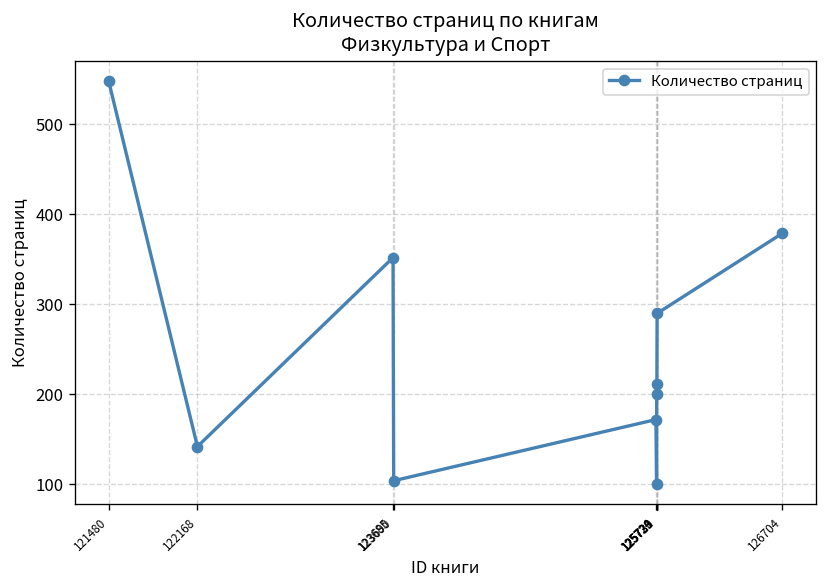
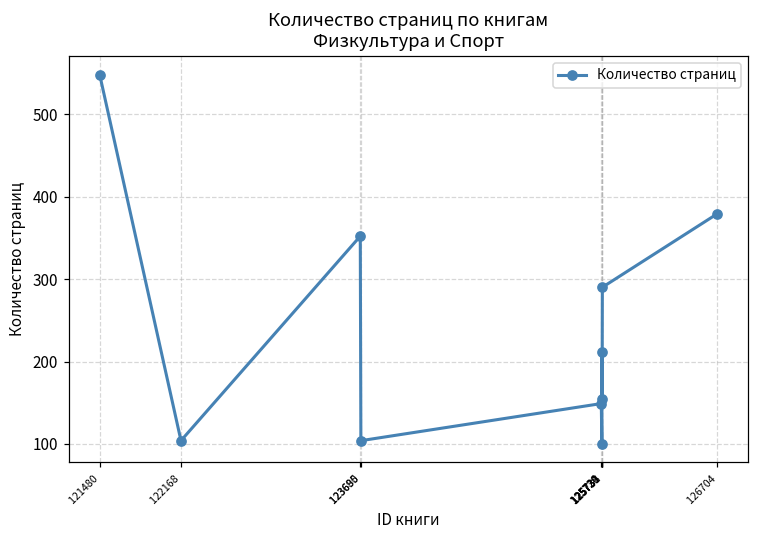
122168: 140 -> 100
125724: 170 -> 150
125731: 200 -> 160
